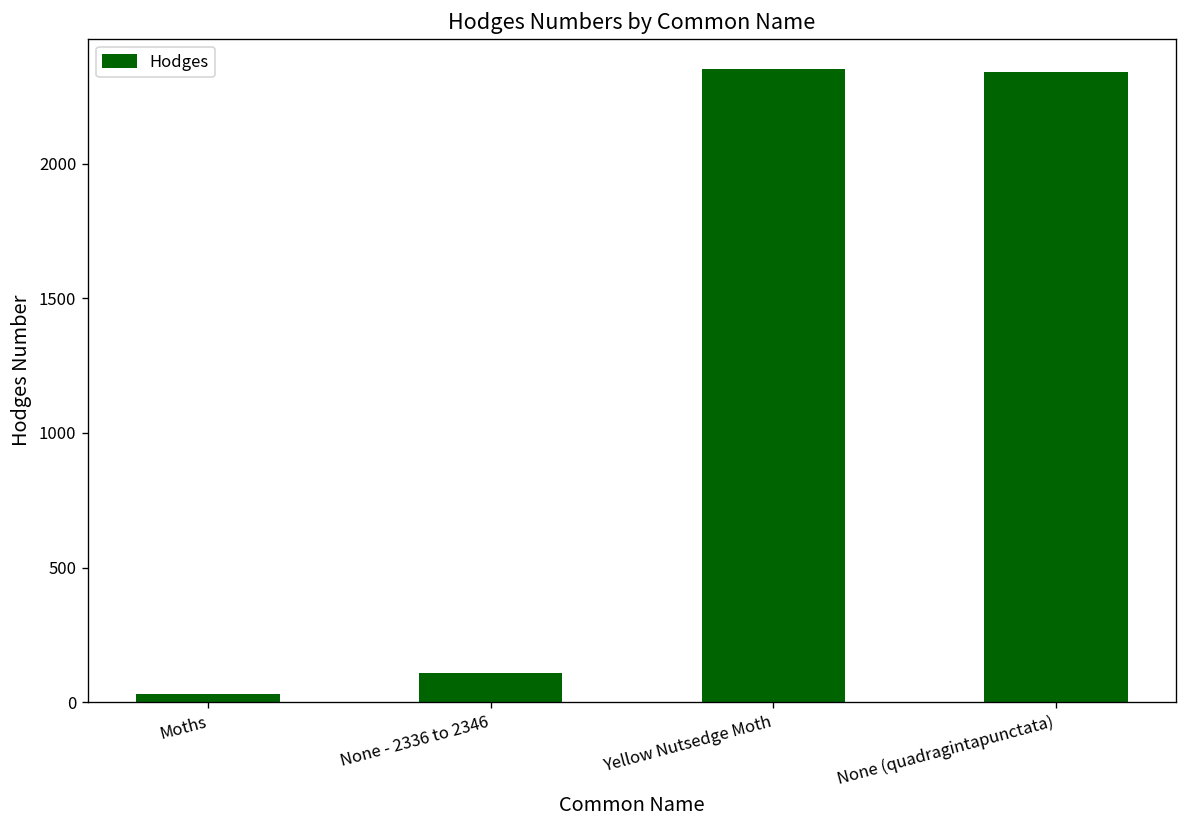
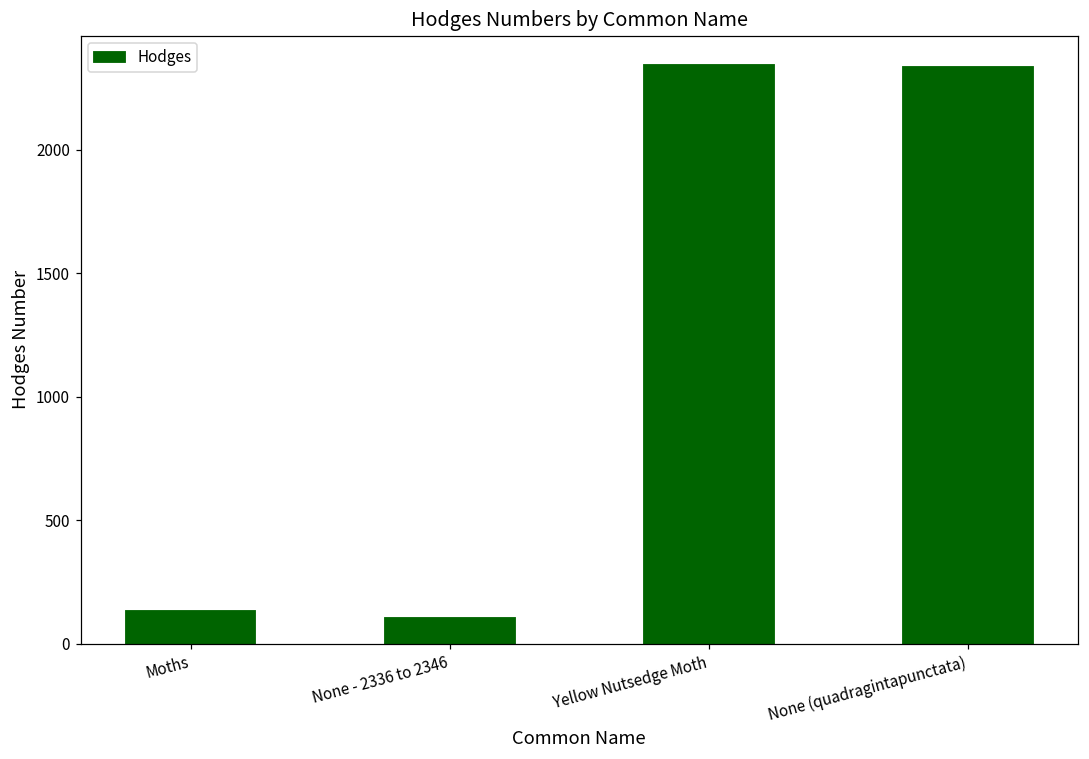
Moths: 30 -> 130
